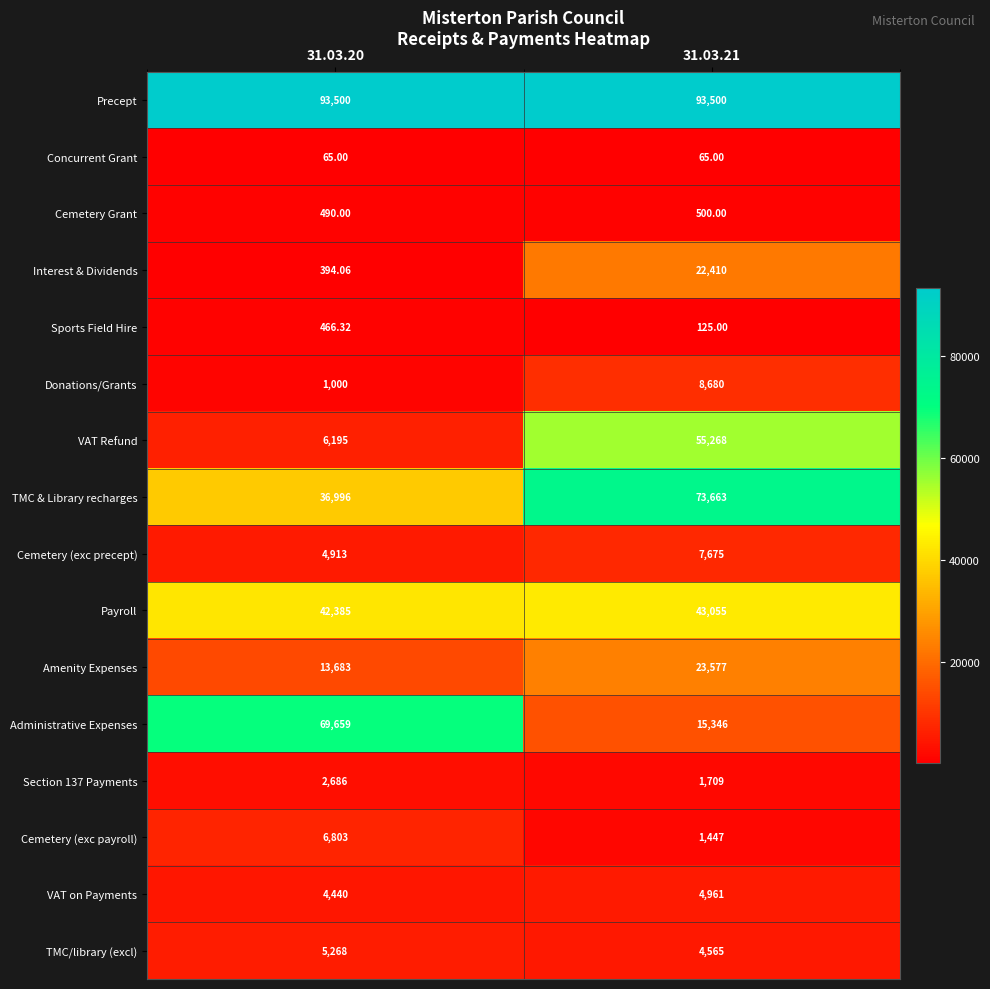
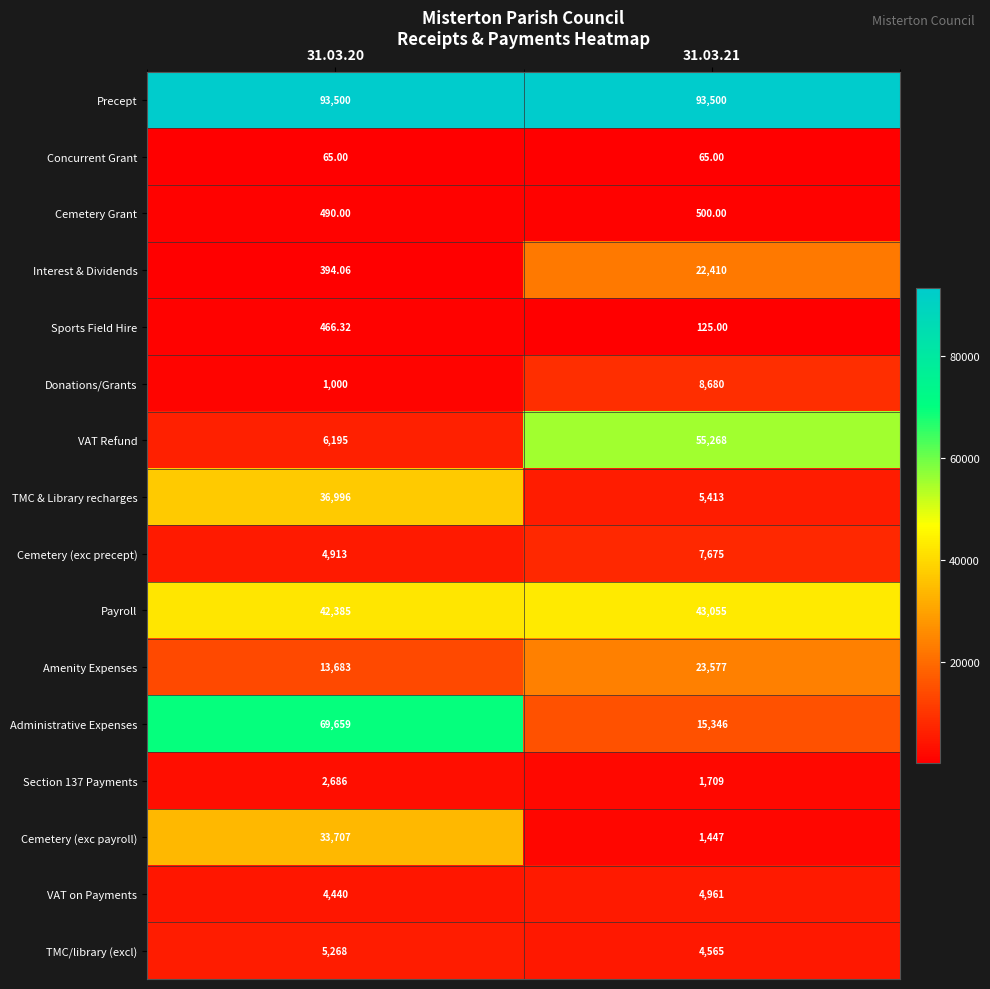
TMC & Library recharges, 31.03.21: 73,663 -> 5,413
Cemetery (exc payroll), 31.03.20: 6,803 -> 33,707
